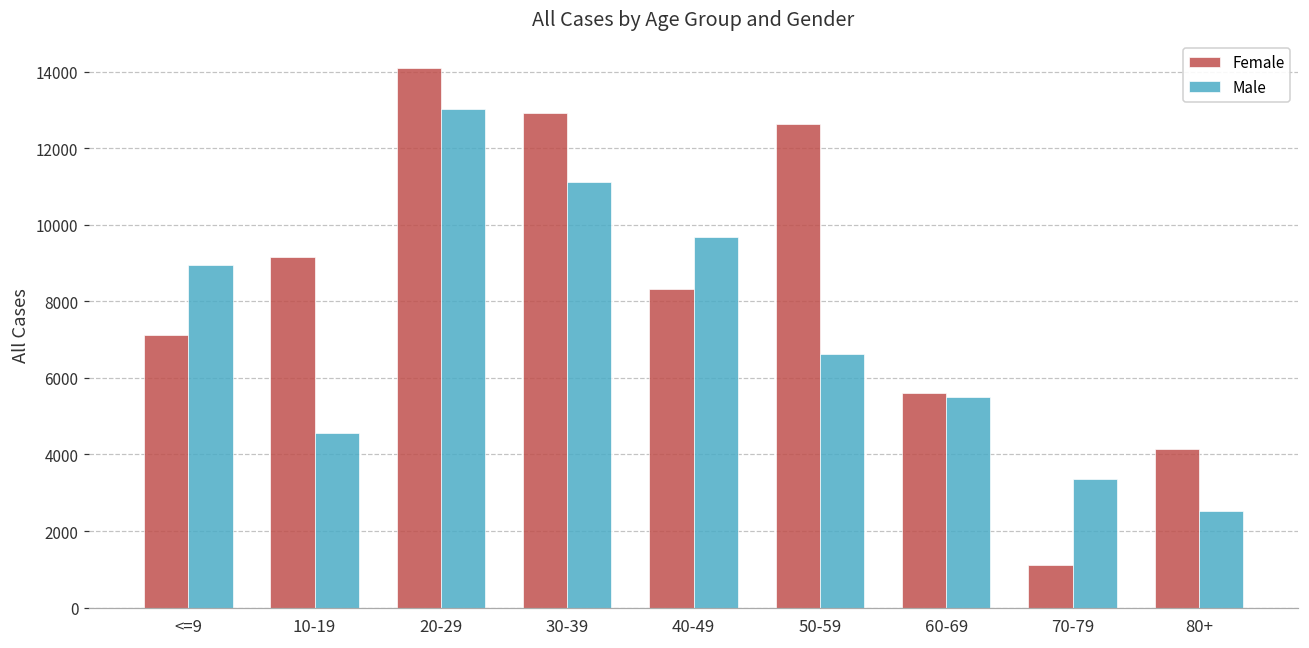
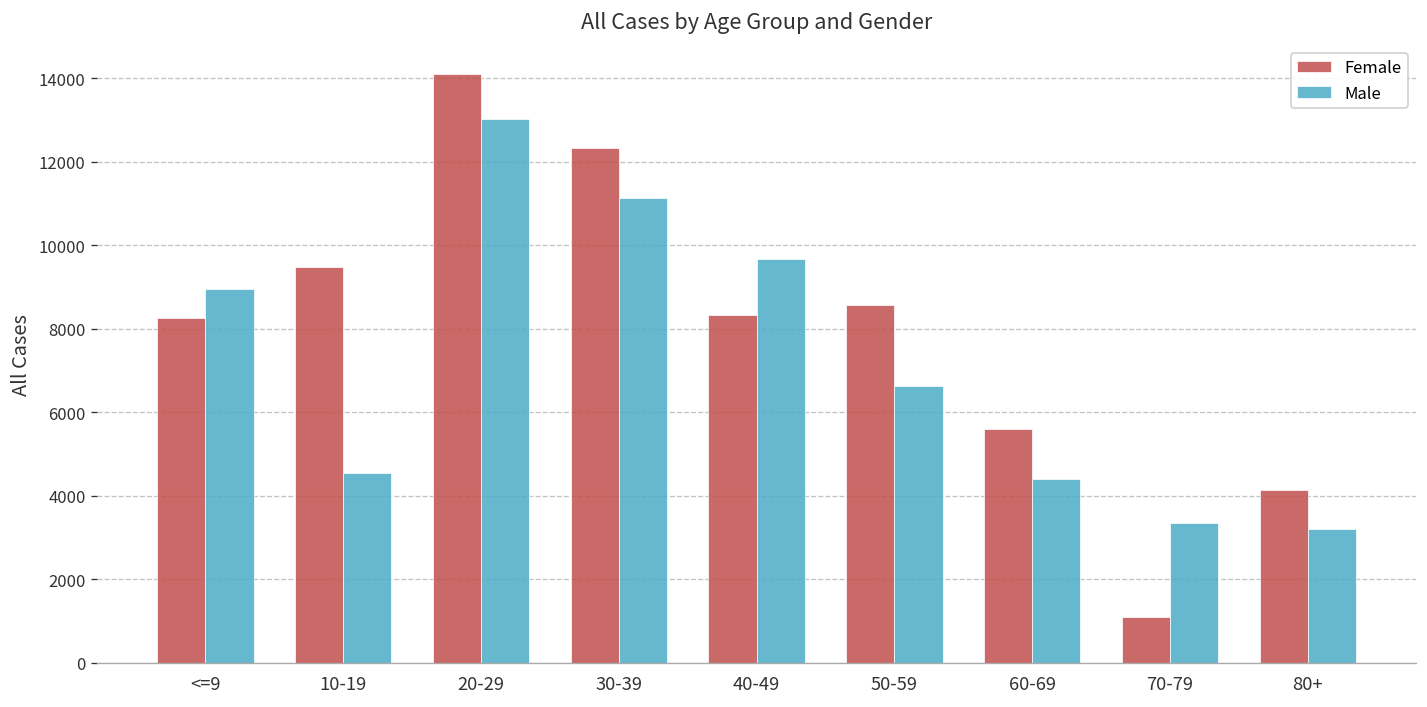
Female, <=9: 7100 -> 8200
Female, 10-19: 9200 -> 9500
Female, 30-39: 12900 -> 12300
Female, 50-59: 12600 -> 8600
Male, 60-69: 5500 -> 4400
Male, 80+: 2500 -> 3200
